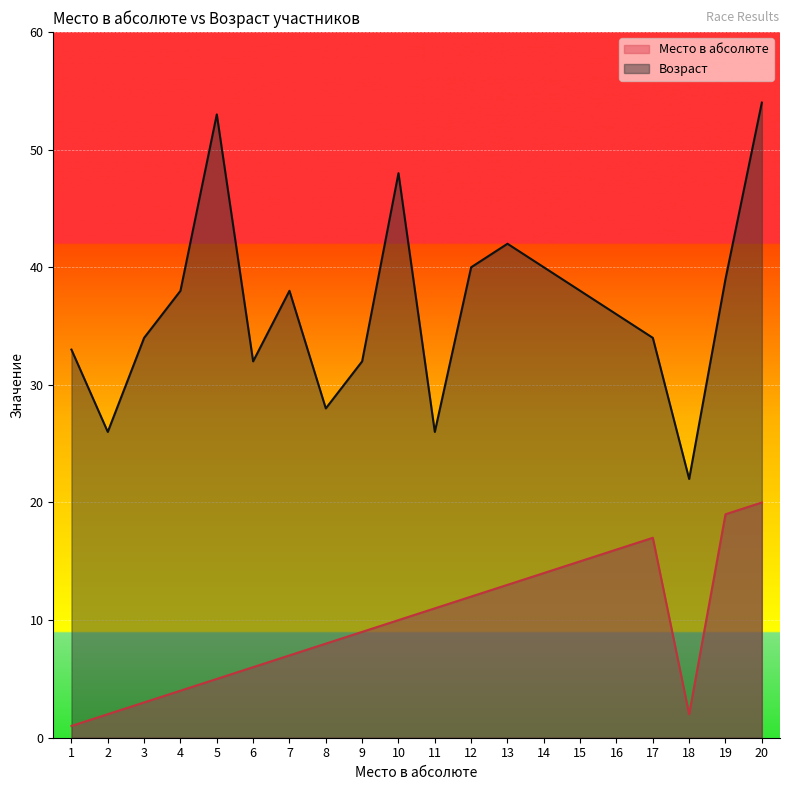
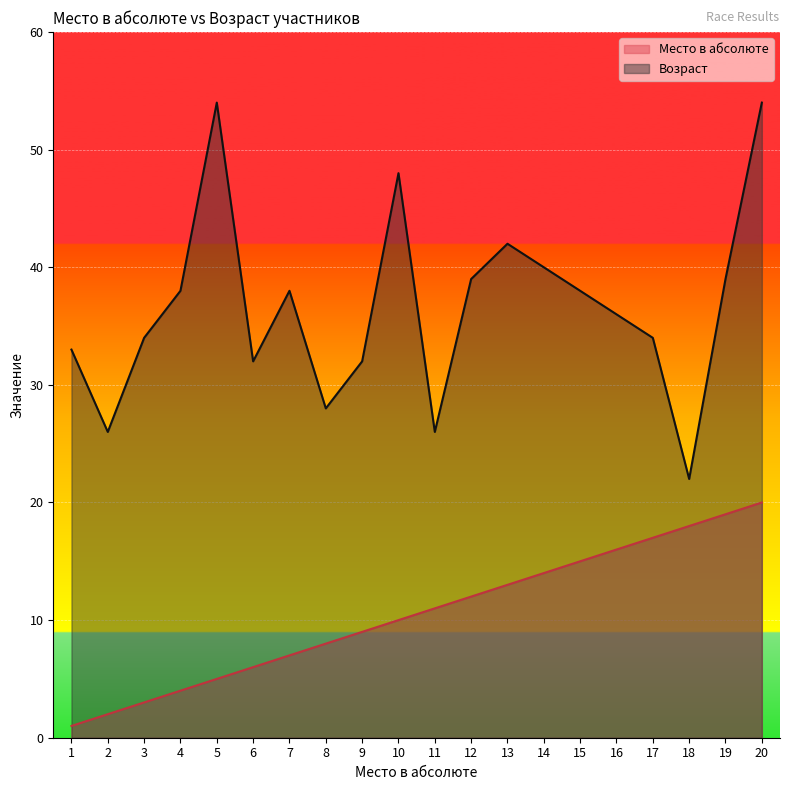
Возраст, 5: 53 -> 54
Возраст, 12: 40 -> 39
Место в абсолюте, 18: 2 -> 18
